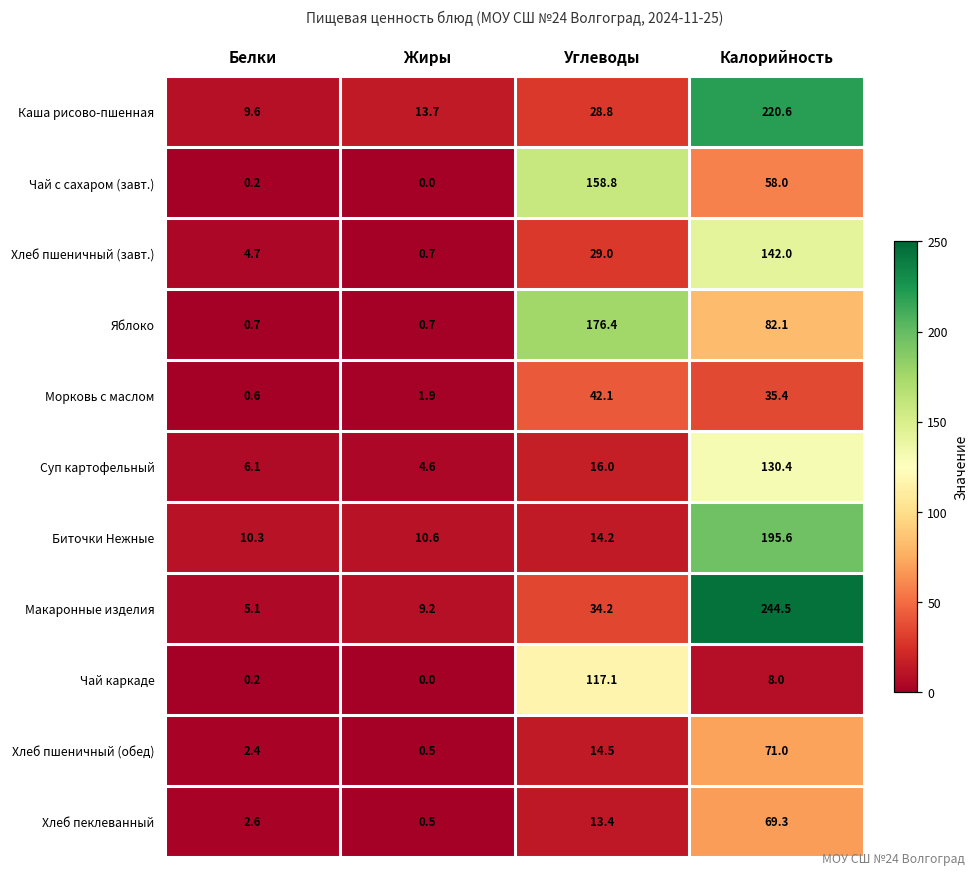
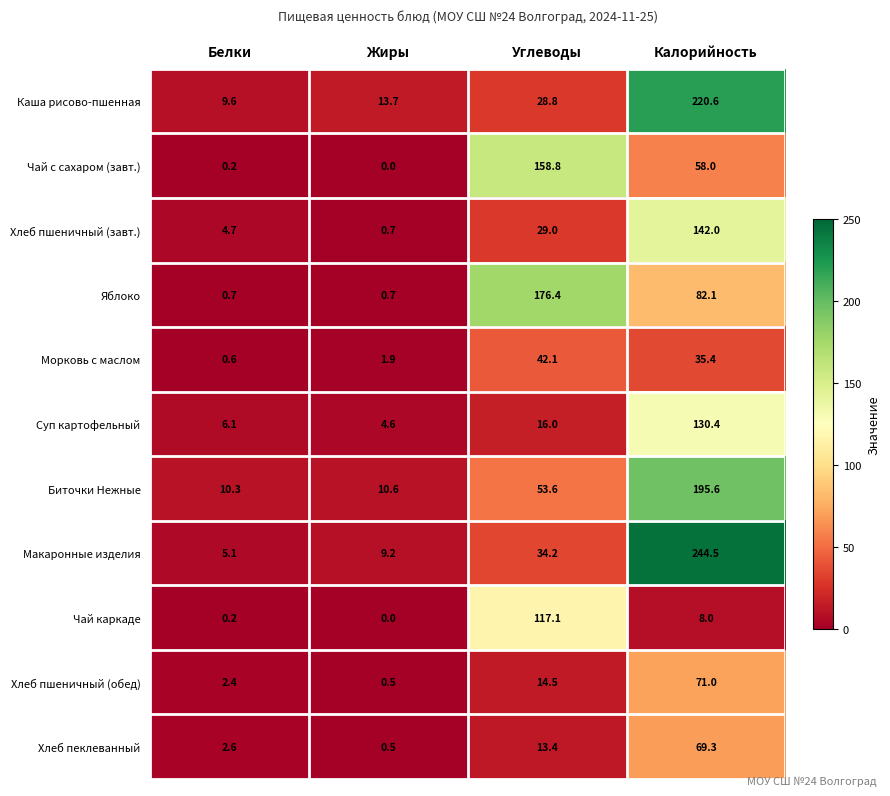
Биточки Нежные, Углеводы: 14.2 -> 53.6
